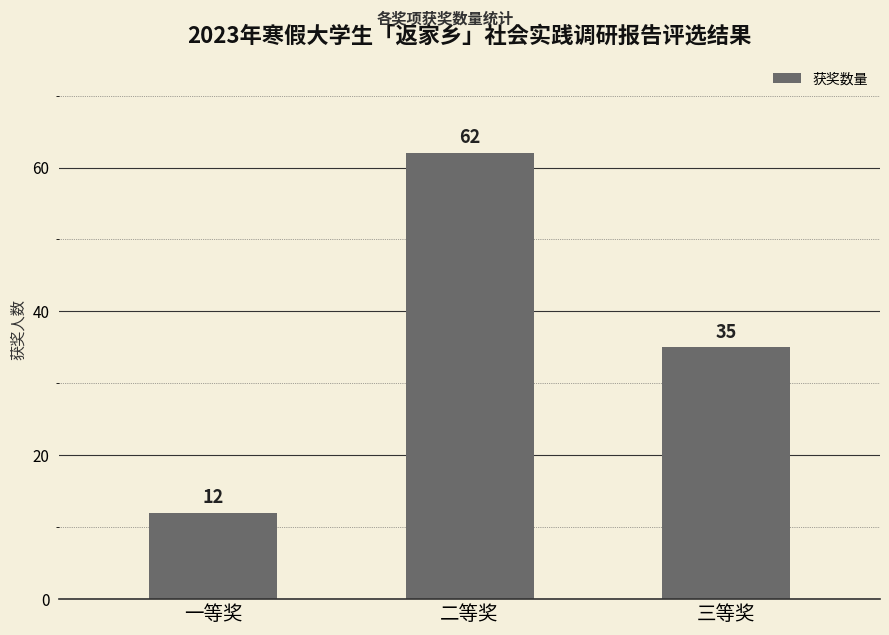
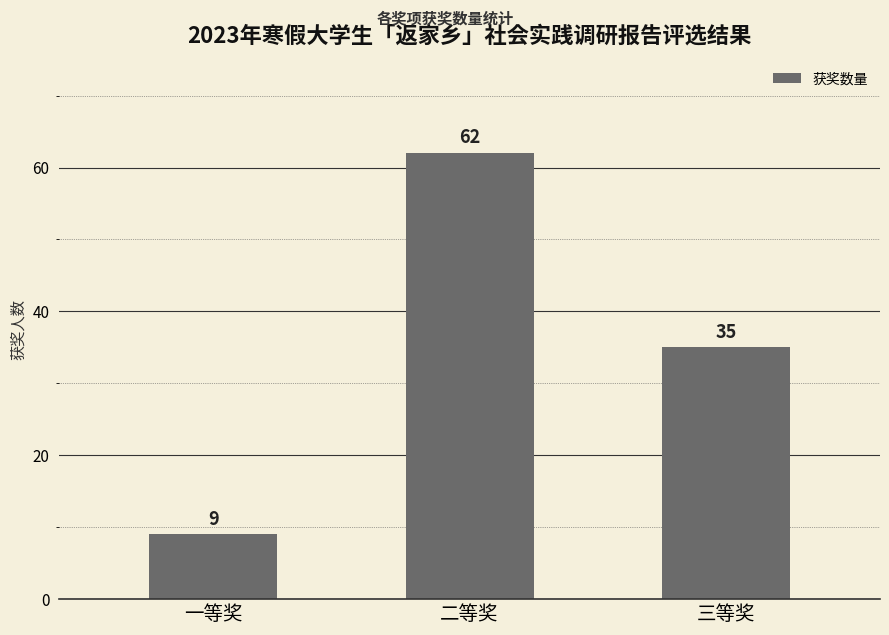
一等奖: 12 -> 9
